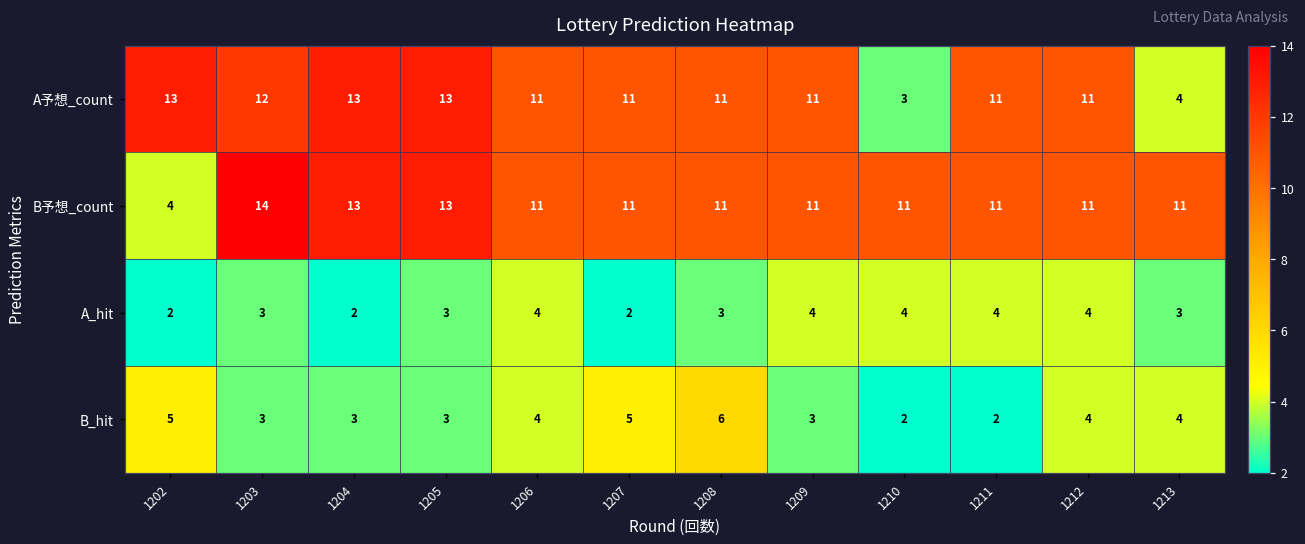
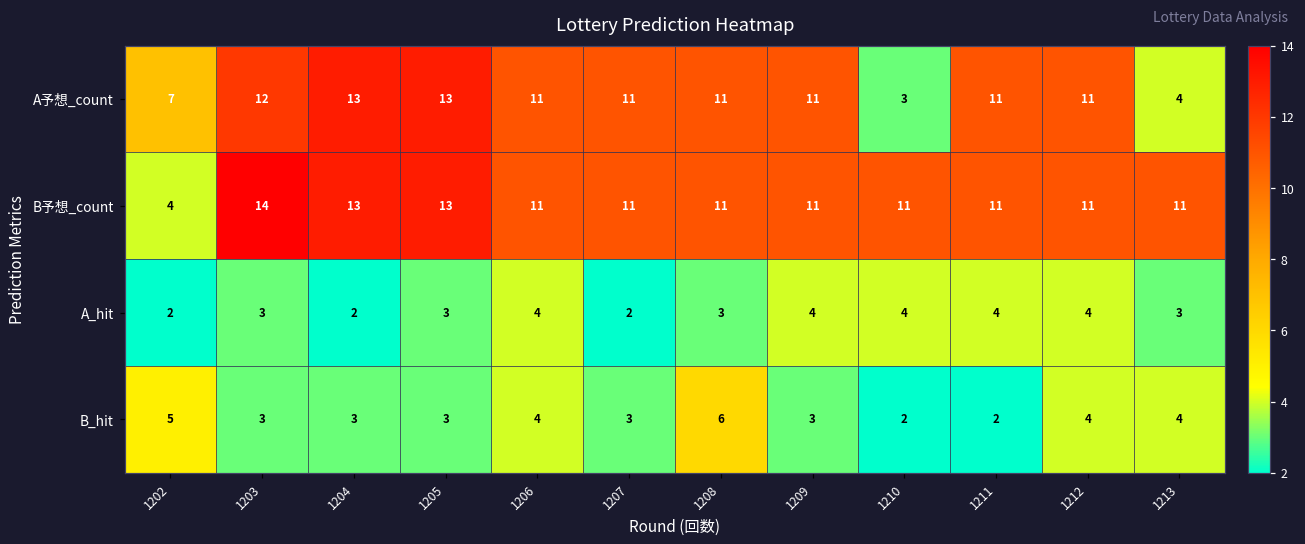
A予想_count, 1202: 13 -> 7
B_hit, 1207: 5 -> 3
